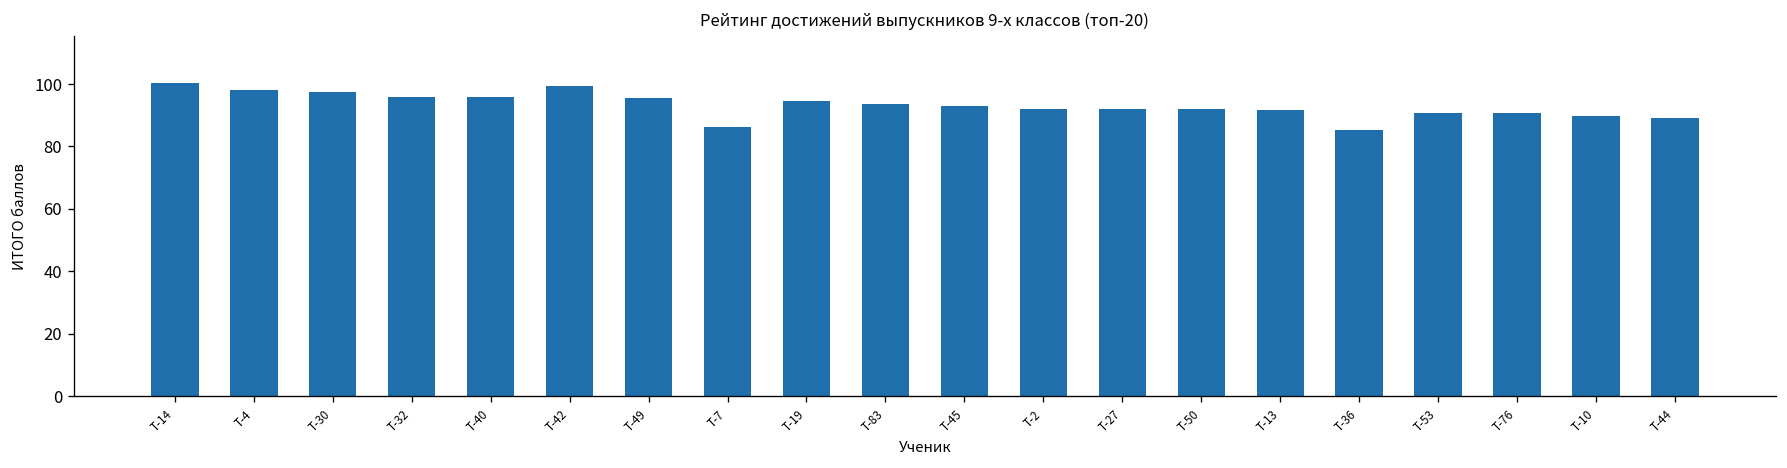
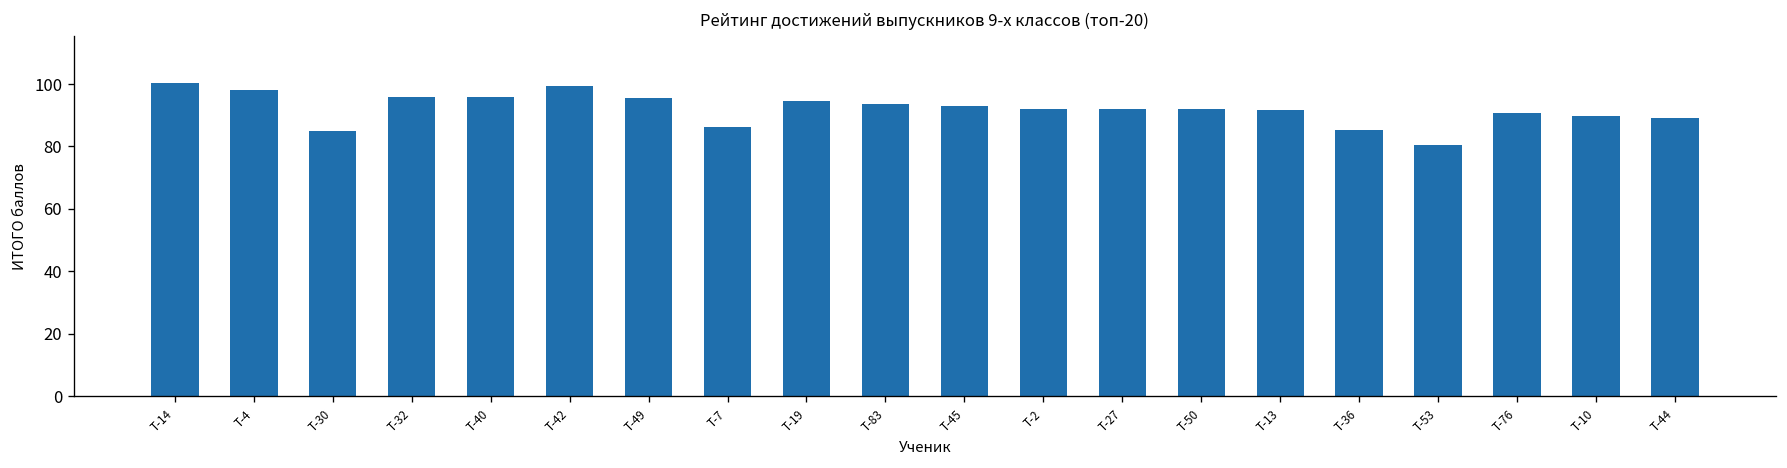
Т-30: 97 -> 85
Т-53: 91 -> 80
